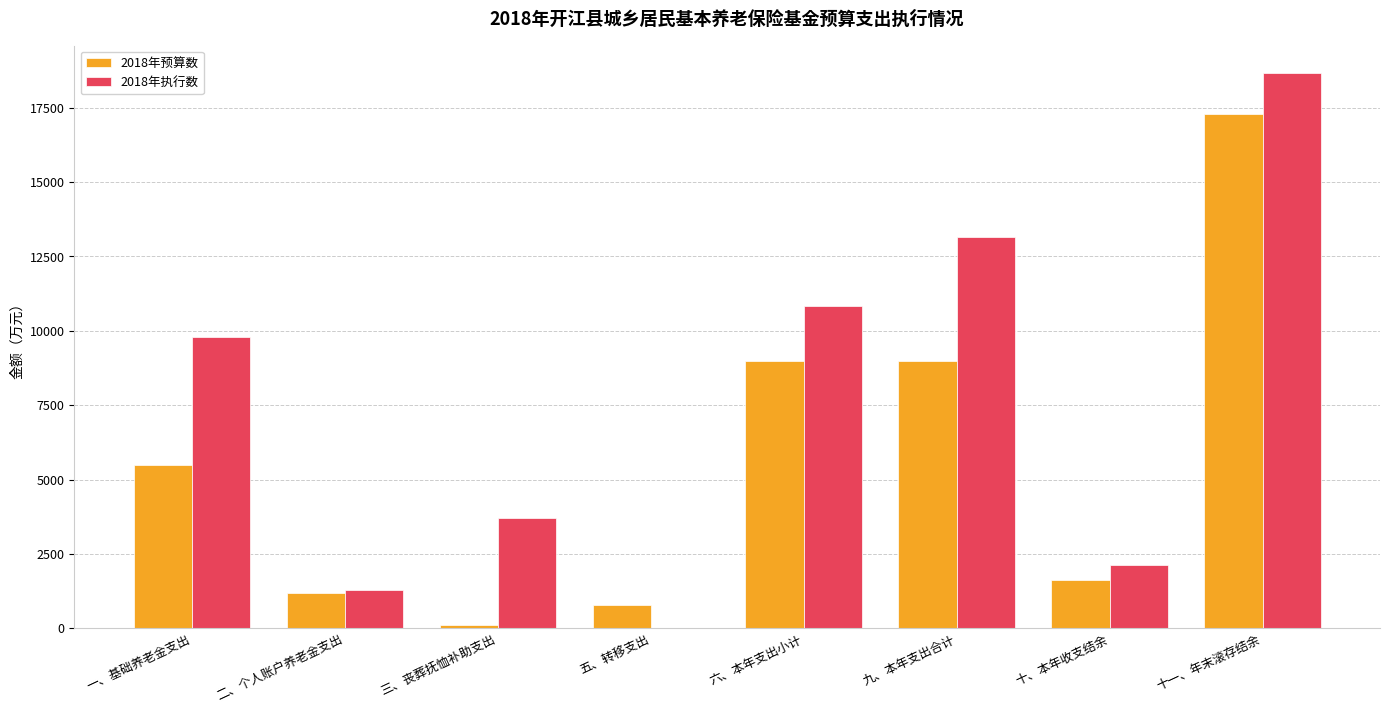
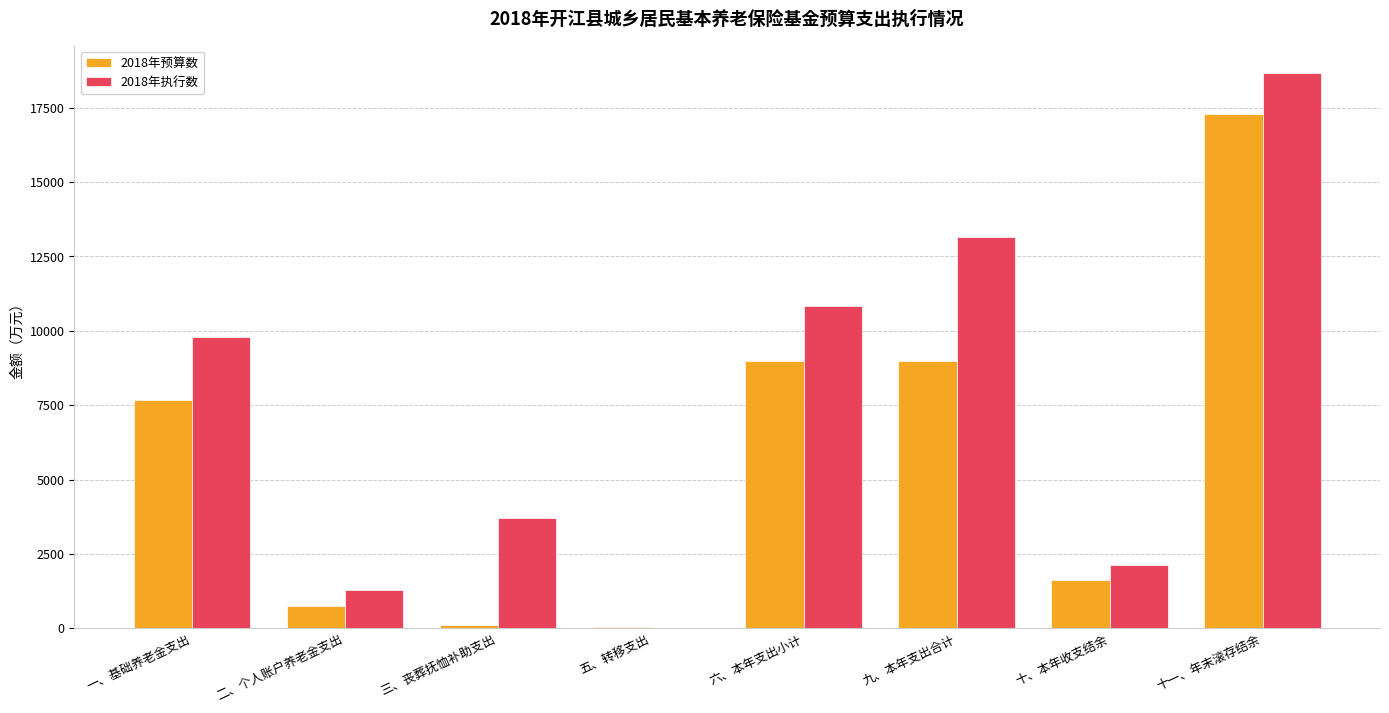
2018年预算数, 一、基础养老金支出: 5500 -> 7700
2018年预算数, 二、个人账户养老金支出: 1200 -> 800
2018年预算数, 五、转移支出: 800 -> 0
